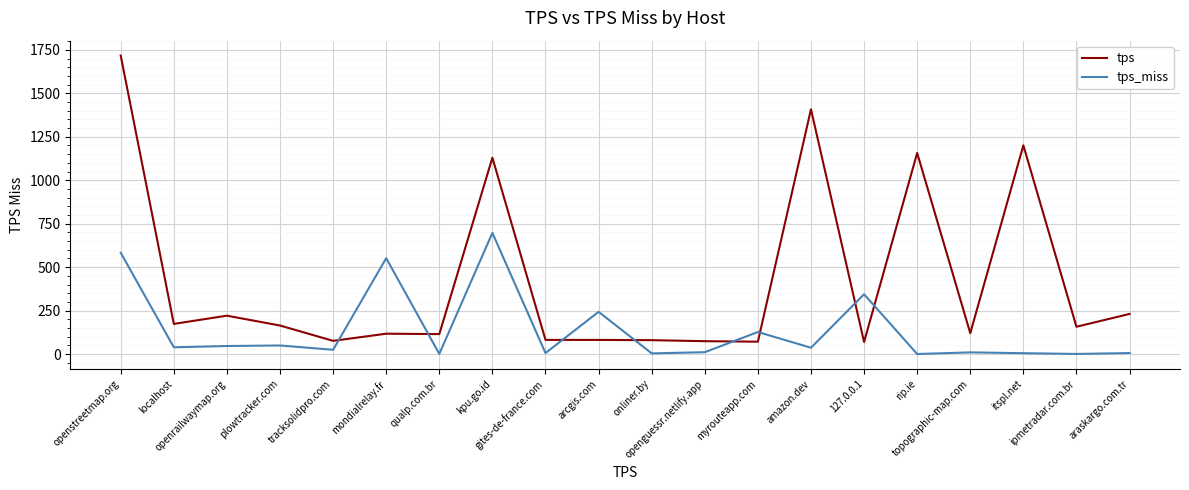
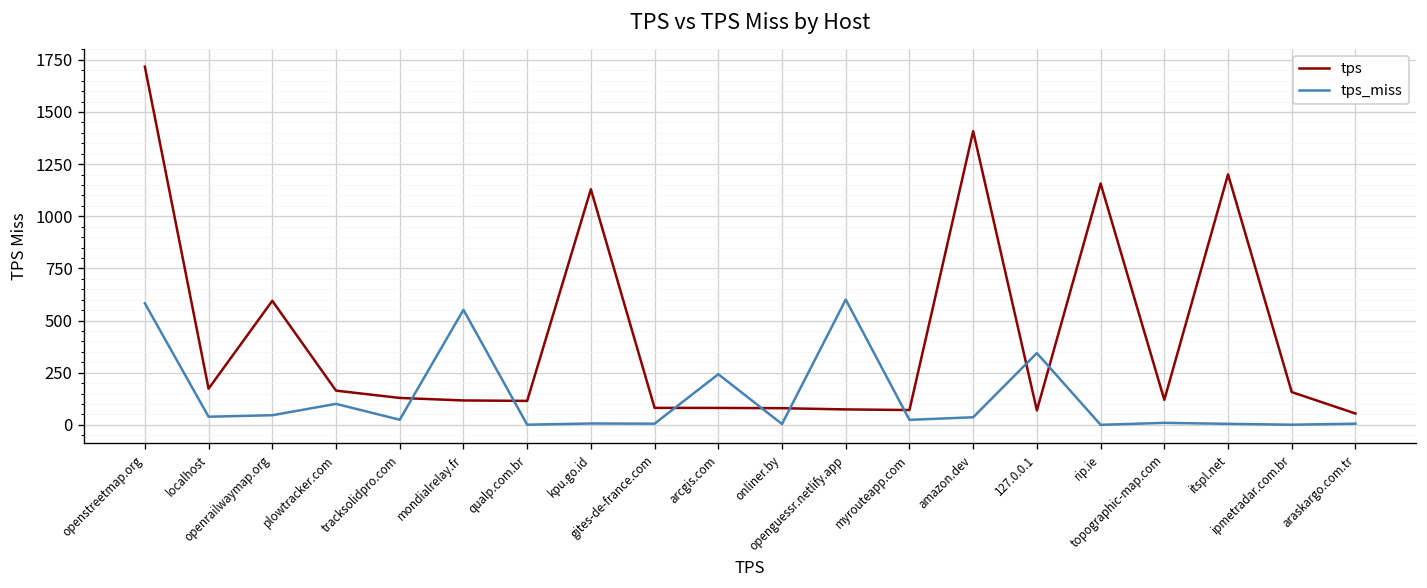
tps, openrailwaymap.org: 220 -> 590
tps_miss, plowtracker.com: 50 -> 100
tps, tracksolidpro.com: 80 -> 130
tps_miss, kpu.go.id: 700 -> 10
tps_miss, openguessr.netlify.app: 10 -> 600
tps_miss, myrouteapp.com: 130 -> 20
tps, araskargo.com.tr: 230 -> 50
